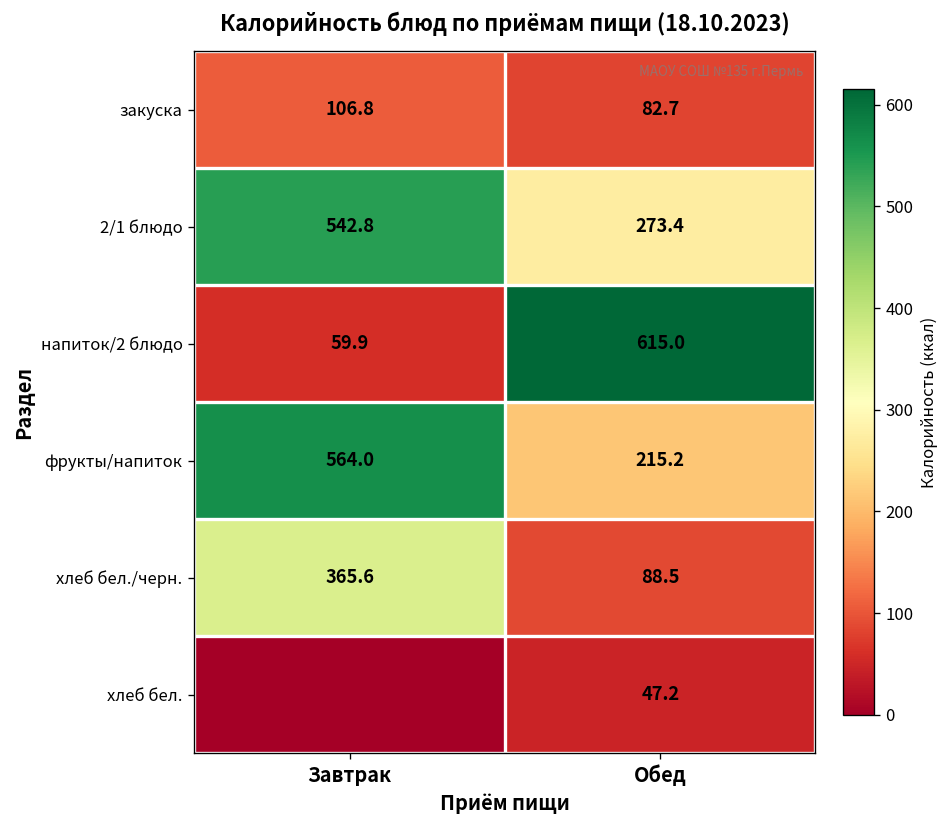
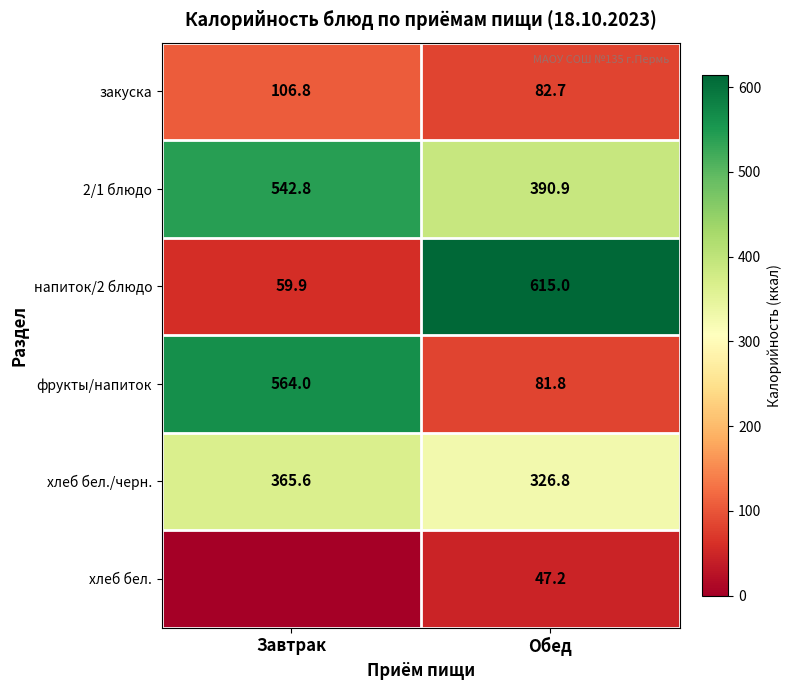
2/1 блюдо, Обед: 273.4 -> 390.9
фрукты/напиток, Обед: 215.2 -> 81.8
хлеб бел./черн., Обед: 88.5 -> 326.8
